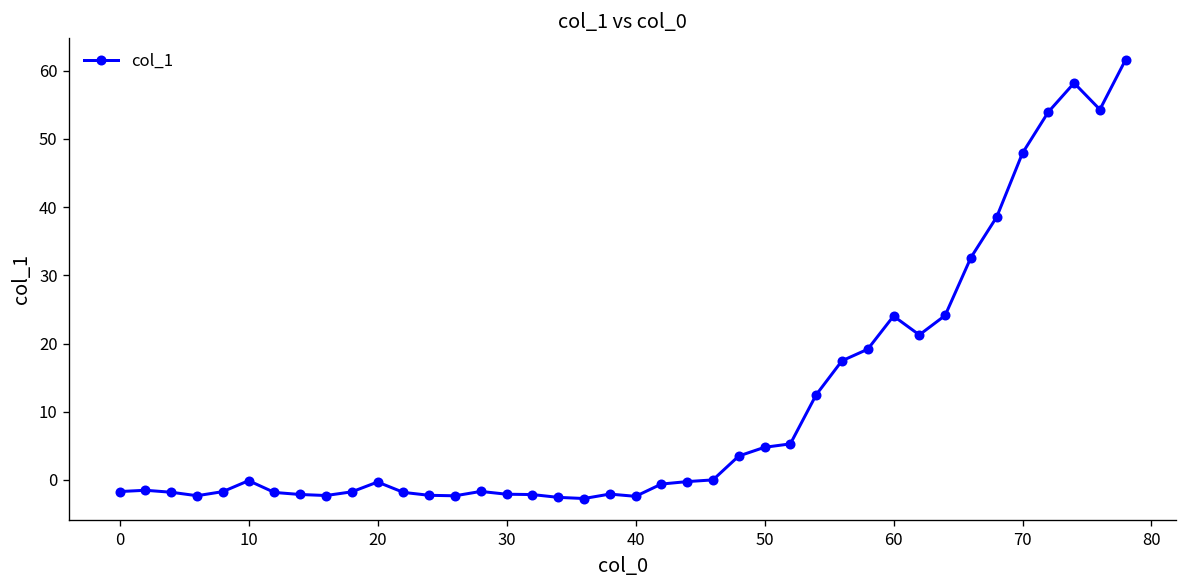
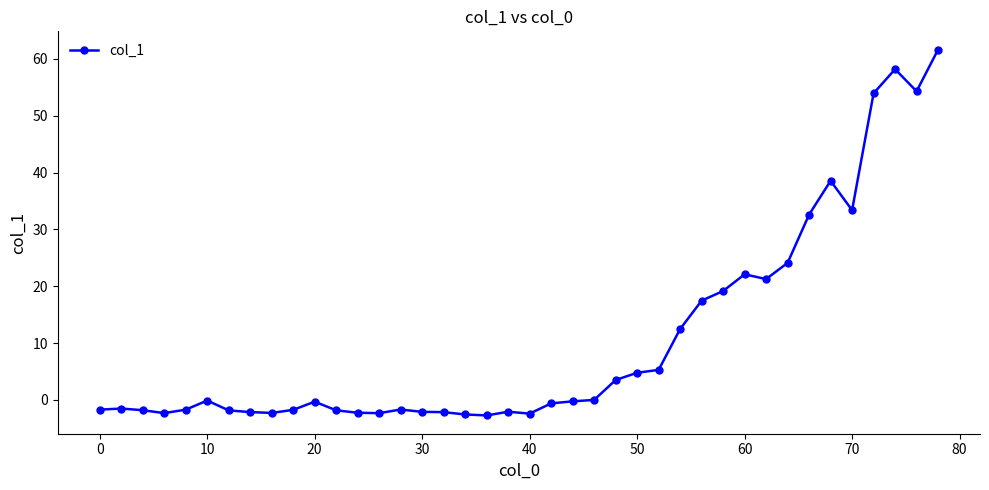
60: 24 -> 22
70: 48 -> 33
